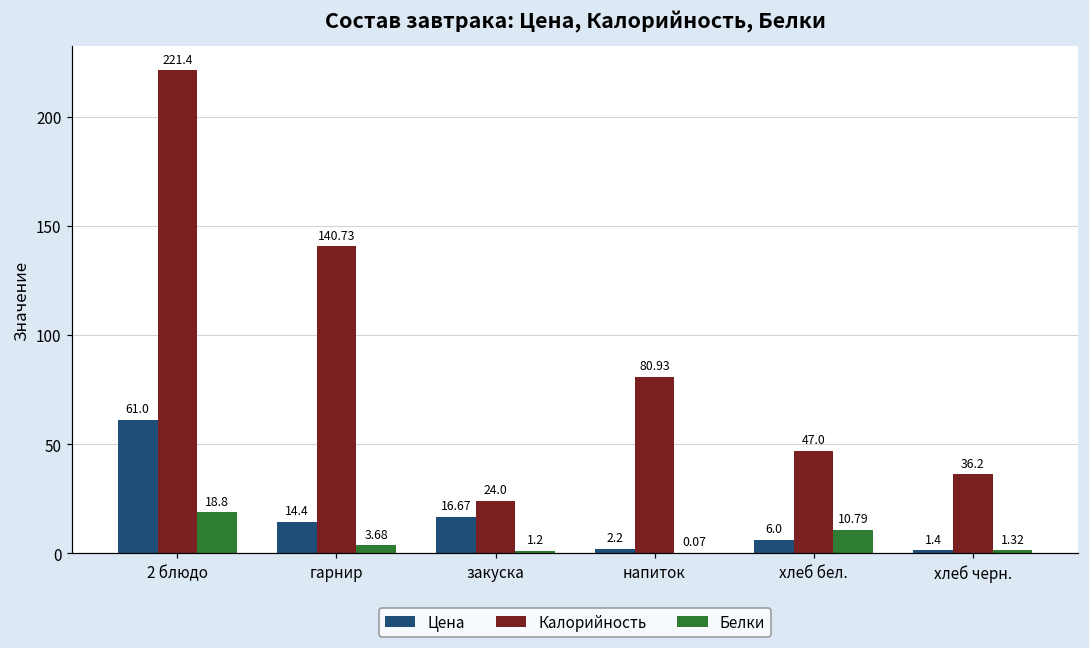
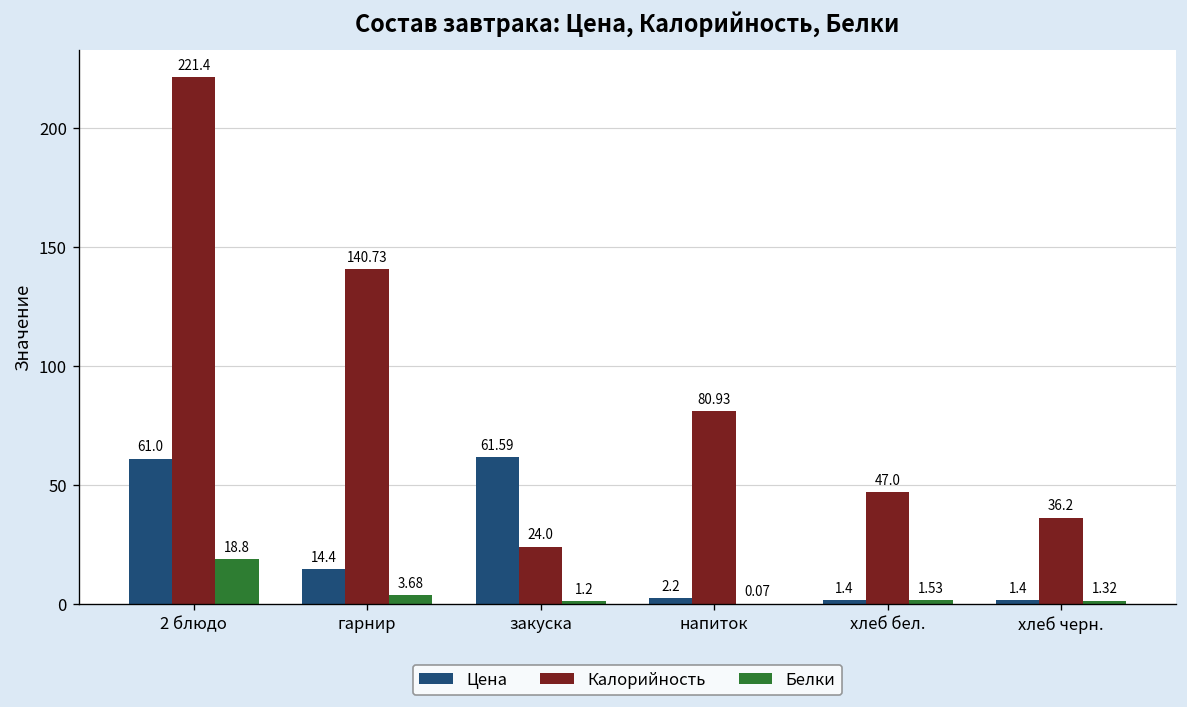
Цена, закуска: 16.67 -> 61.59
Цена, хлеб бел.: 6.0 -> 1.4
Белки, хлеб бел.: 10.79 -> 1.53
